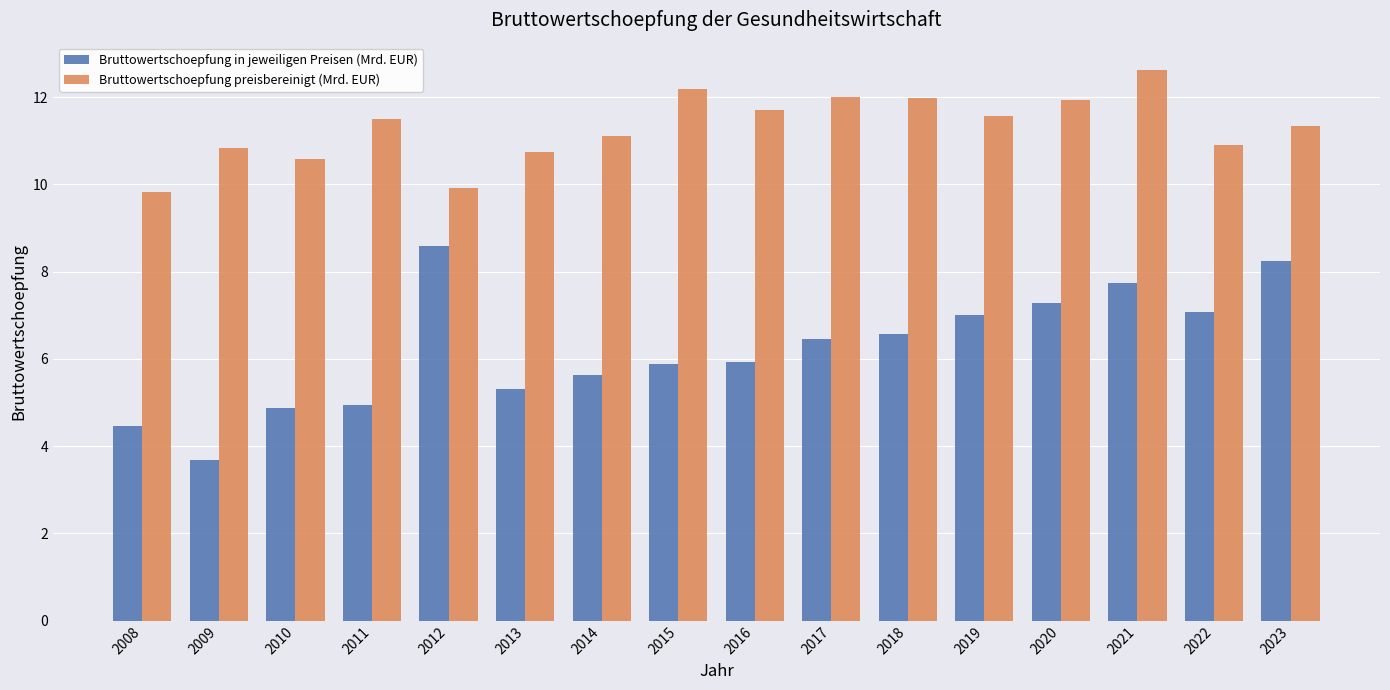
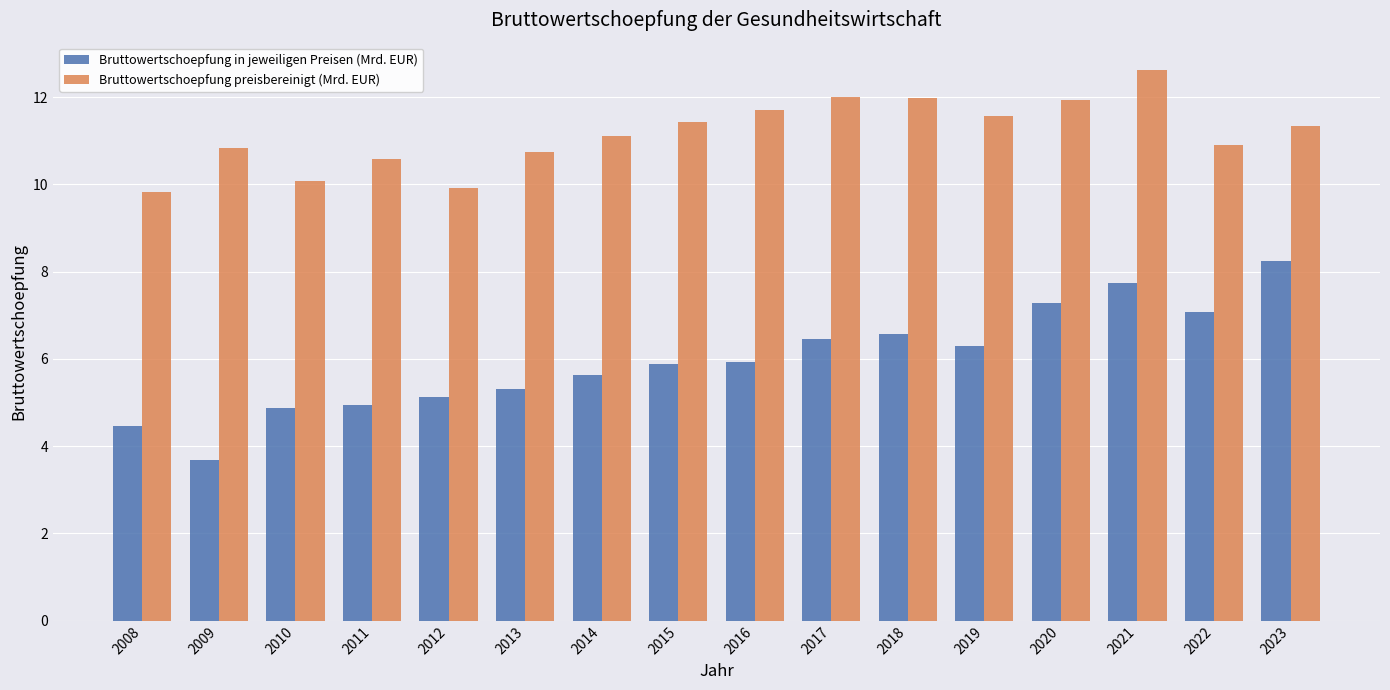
Bruttowertschoepfung preisbereinigt (Mrd. EUR), 2010: 10.6 -> 10.1
Bruttowertschoepfung preisbereinigt (Mrd. EUR), 2011: 11.5 -> 10.6
Bruttowertschoepfung in jeweiligen Preisen (Mrd. EUR), 2012: 8.6 -> 5.1
Bruttowertschoepfung preisbereinigt (Mrd. EUR), 2015: 12.2 -> 11.4
Bruttowertschoepfung in jeweiligen Preisen (Mrd. EUR), 2019: 7.0 -> 6.3
